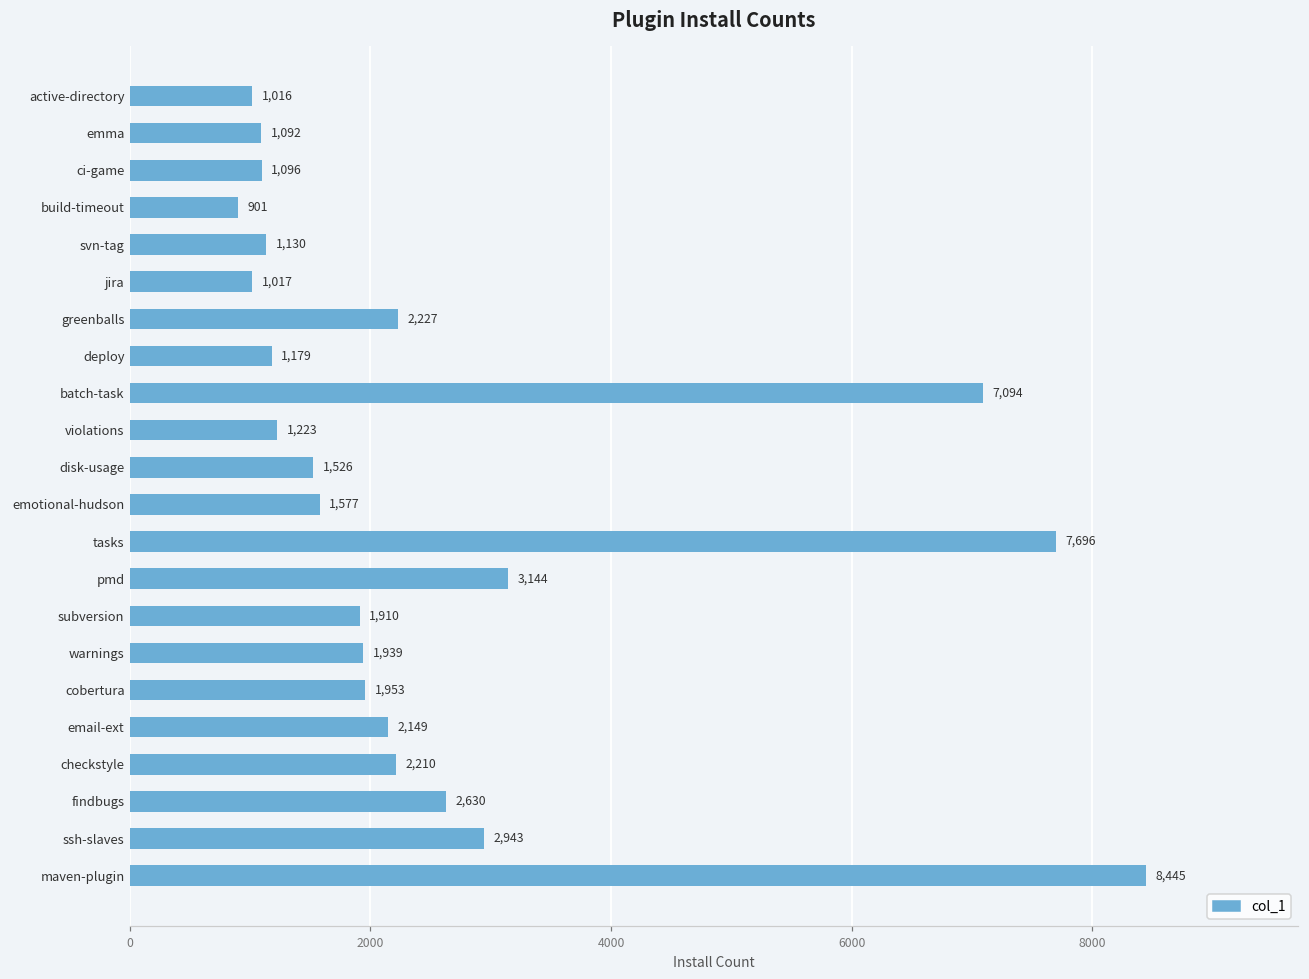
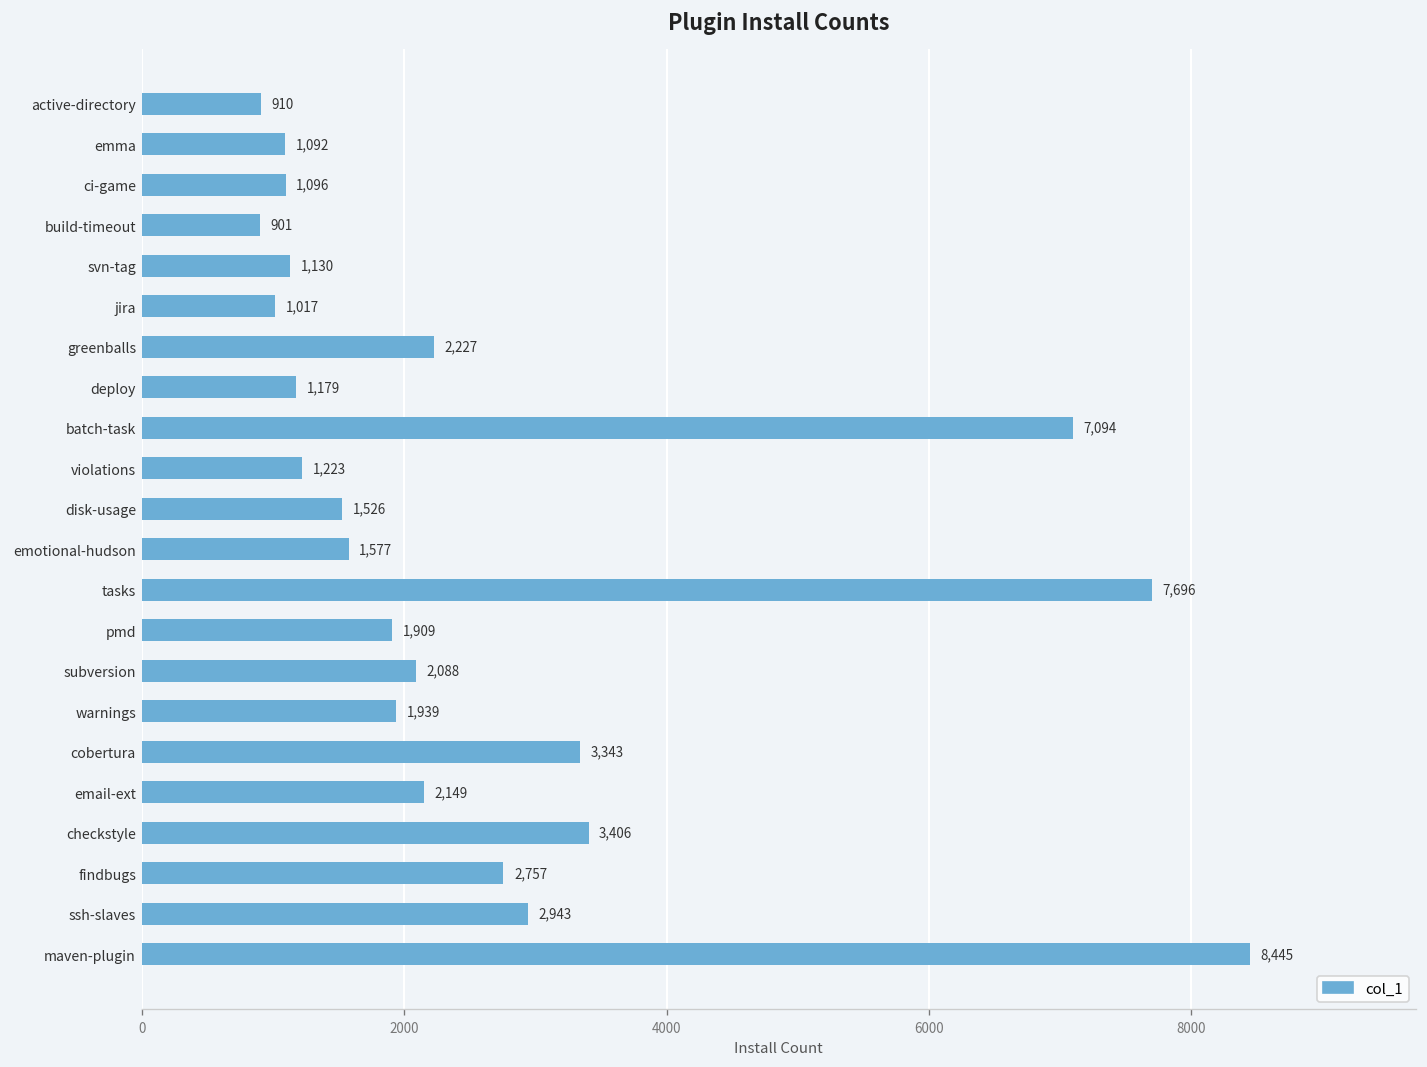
active-directory: 1,016 -> 910
pmd: 3,144 -> 1,909
subversion: 1,910 -> 2,088
cobertura: 1,953 -> 3,343
checkstyle: 2,210 -> 3,406
findbugs: 2,630 -> 2,757
